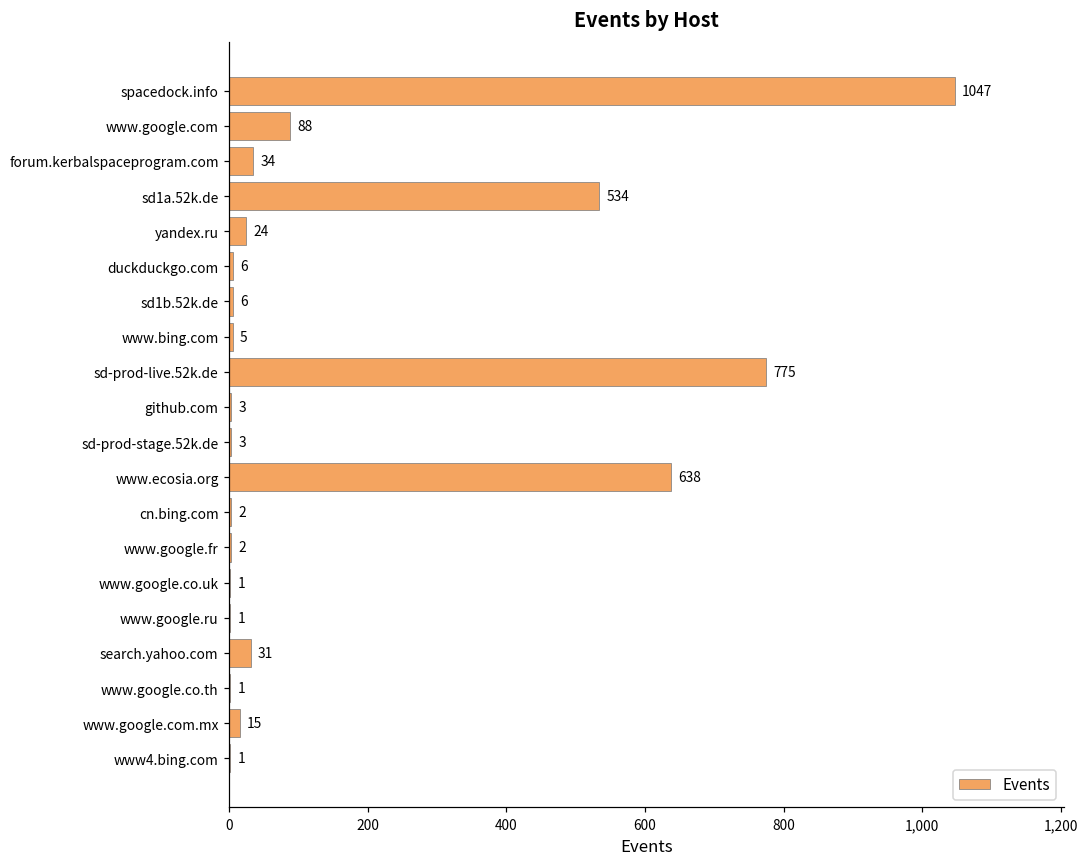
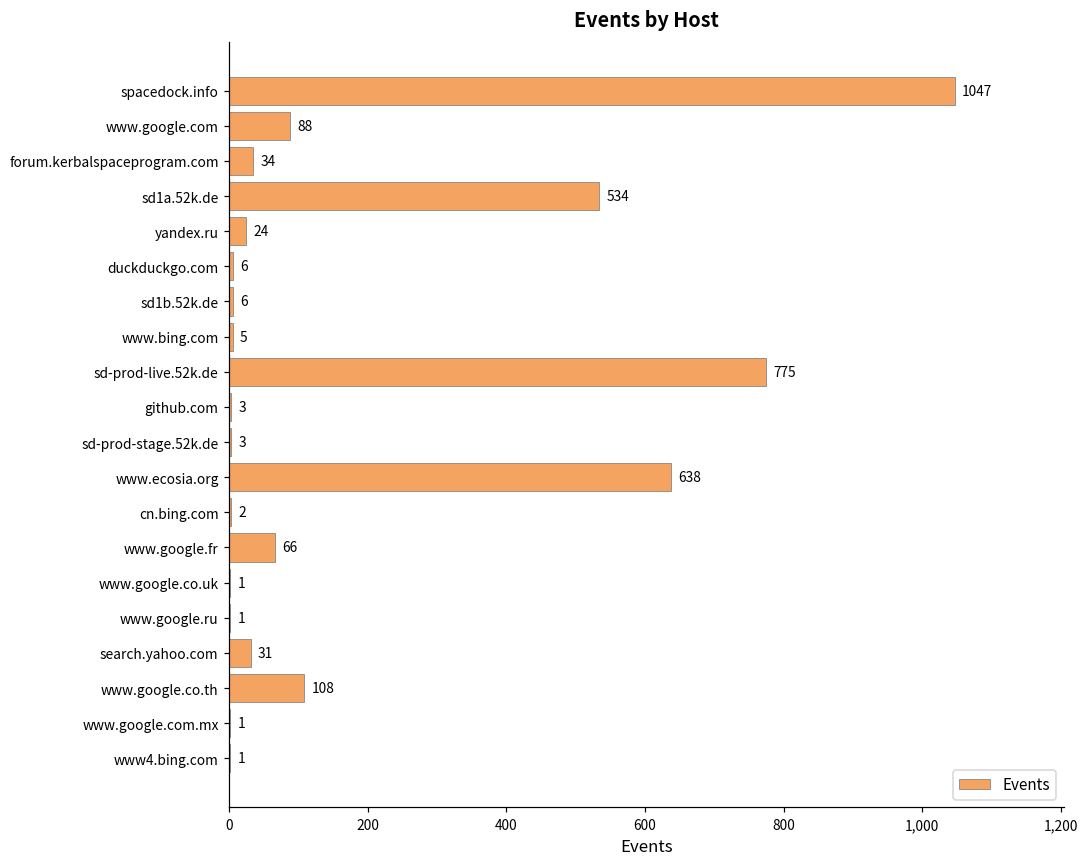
www.google.fr: 2 -> 66
www.google.co.th: 1 -> 108
www.google.com.mx: 15 -> 1
